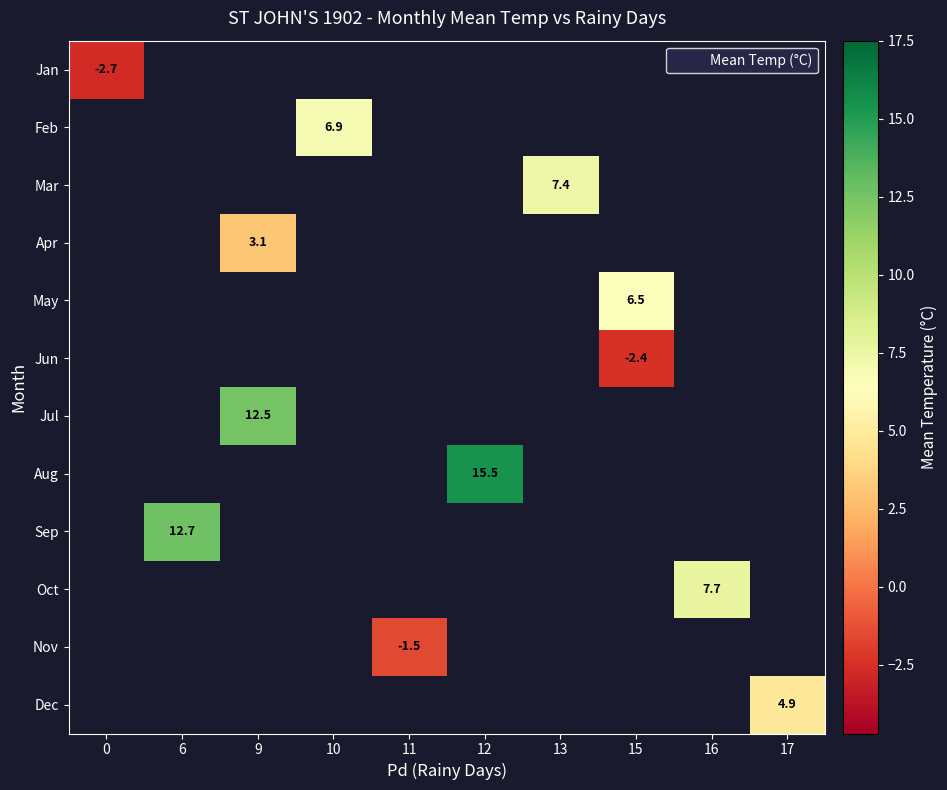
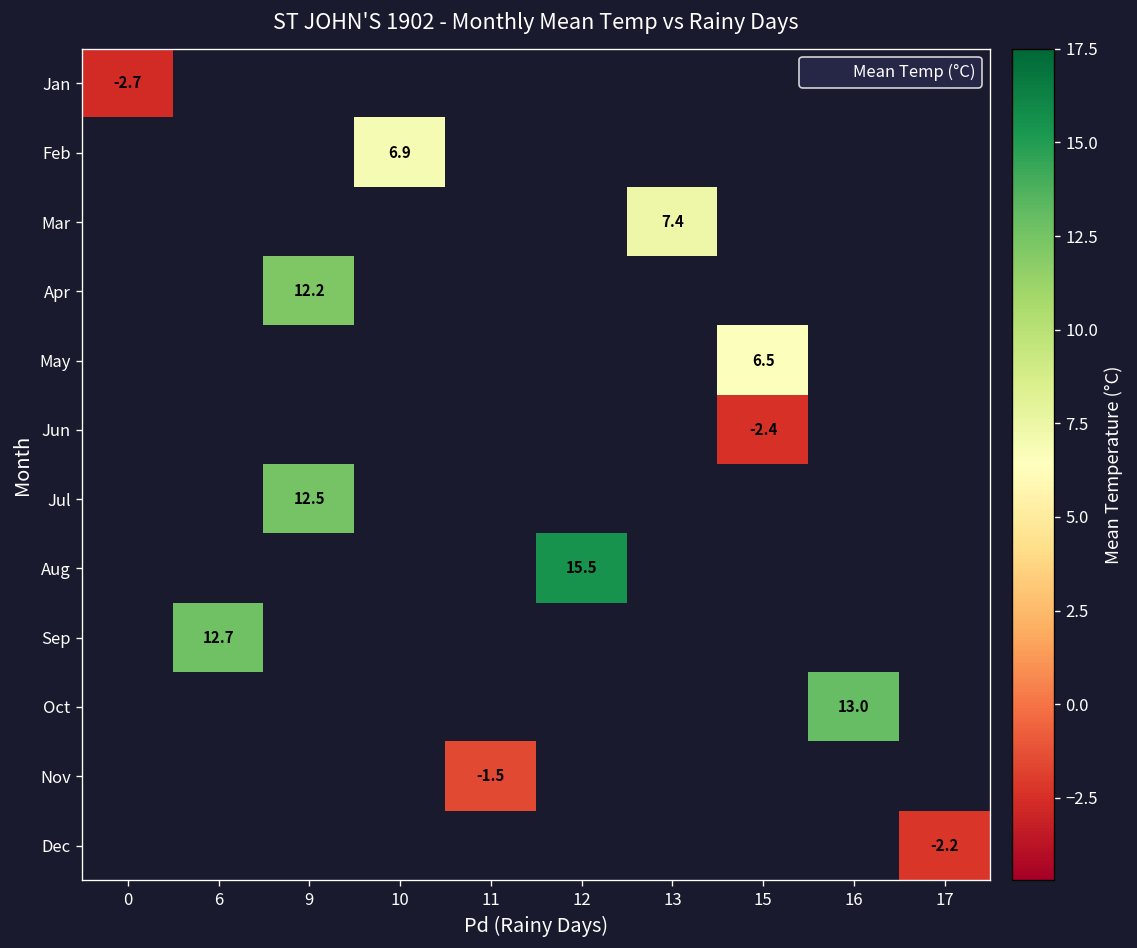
Apr, 9: 3.1 -> 12.2
Oct, 16: 7.7 -> 13.0
Dec, 17: 4.9 -> -2.2
